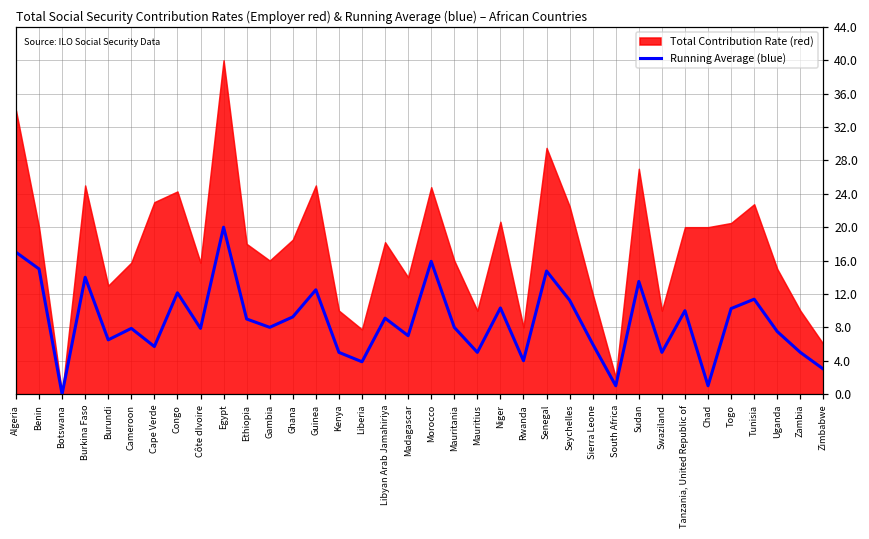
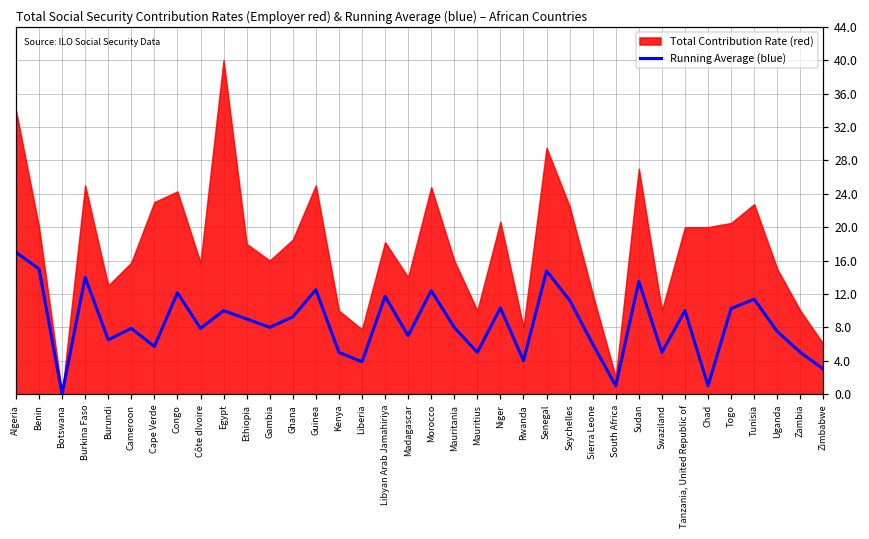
Running Average (blue), Egypt: 20 -> 10
Running Average (blue), Libyan Arab Jamahiriya: 9 -> 12
Running Average (blue), Morocco: 16 -> 12
